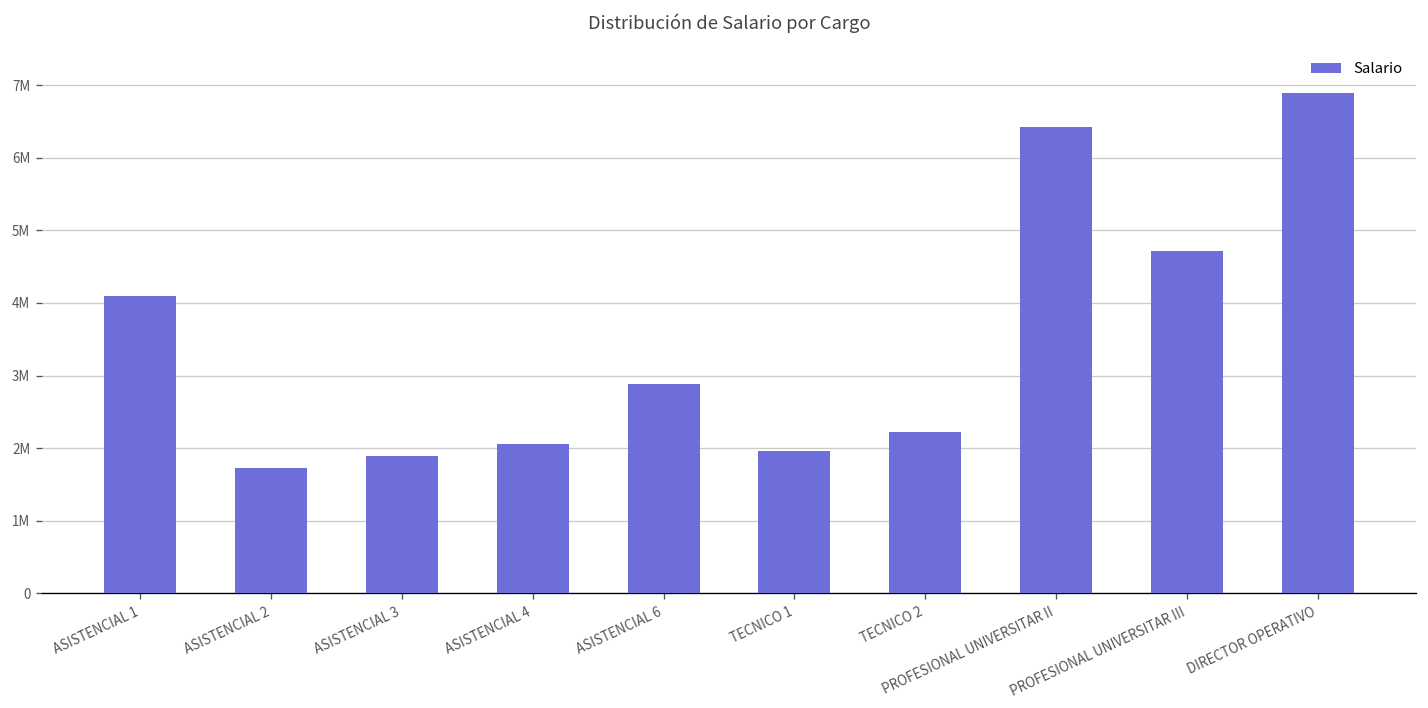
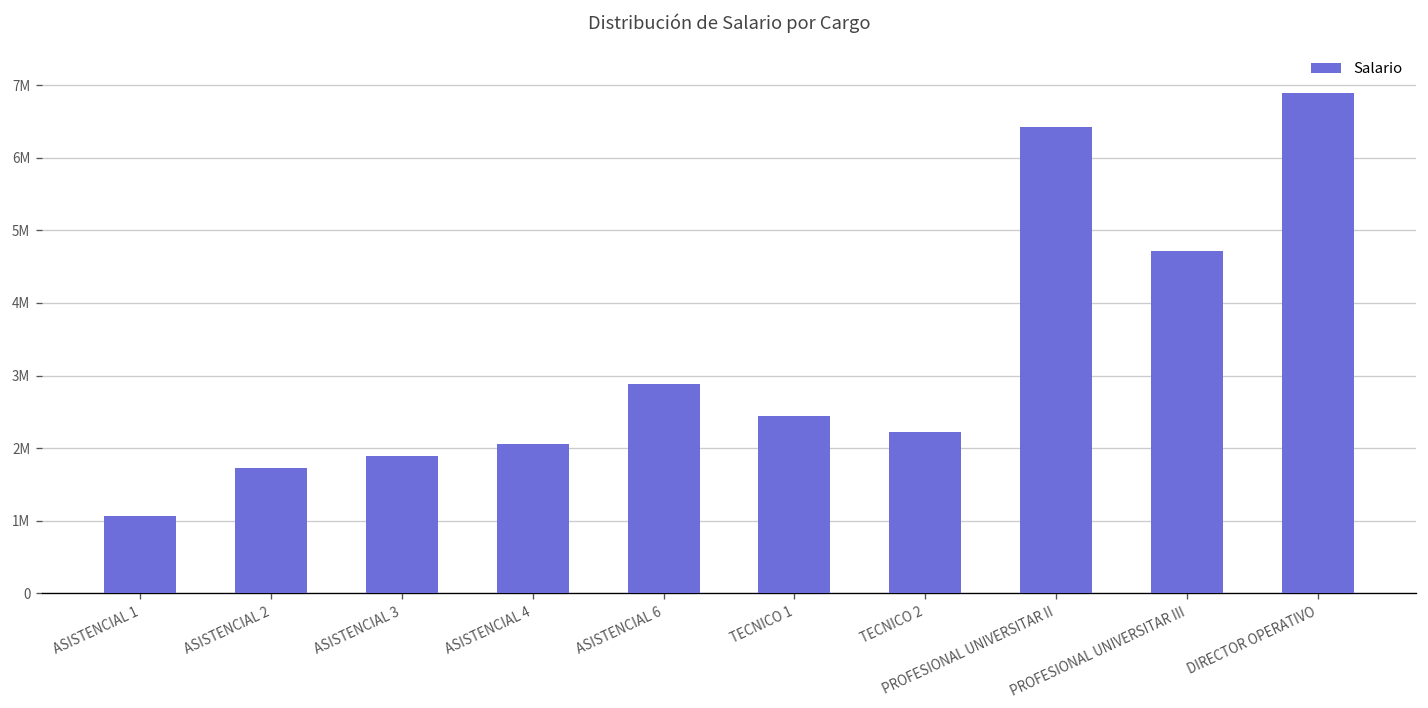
ASISTENCIAL 1: 4100000 -> 1100000
TECNICO 1: 2000000 -> 2400000
